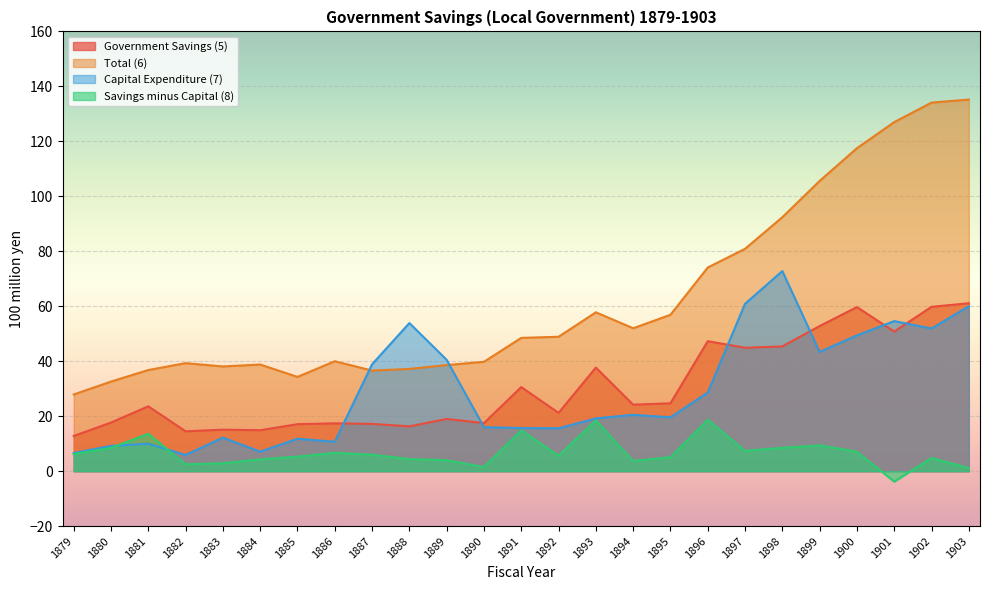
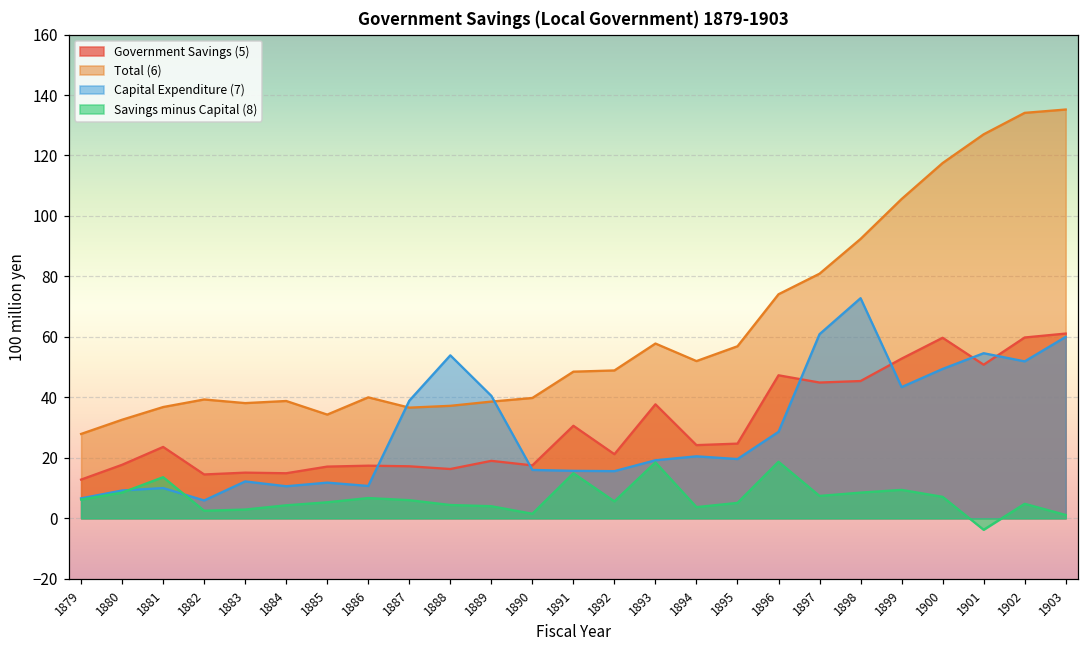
Capital Expenditure (7), 1884: 7 -> 11
